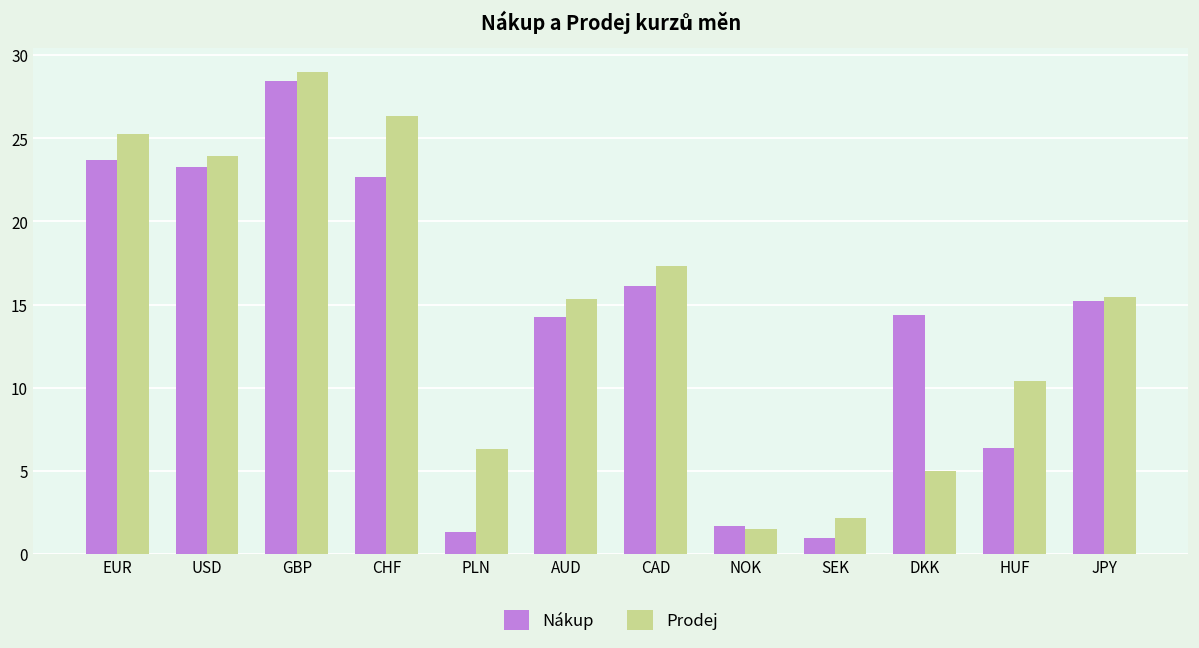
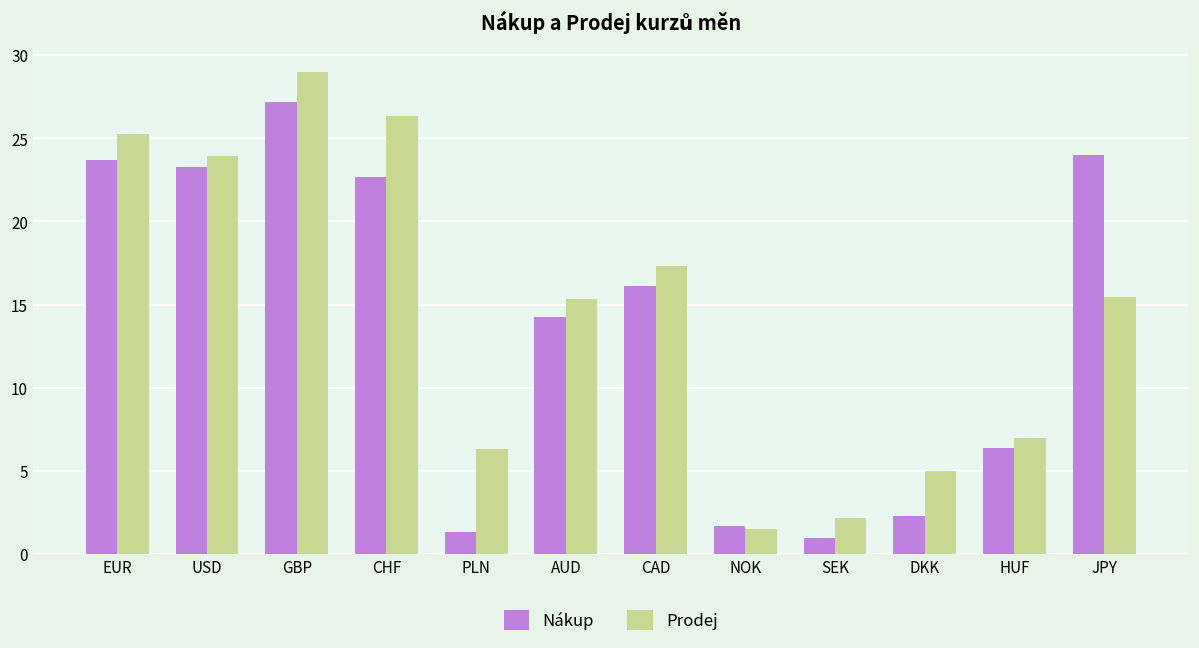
Nákup, GBP: 28.4 -> 27.2
Nákup, DKK: 14.4 -> 2.3
Prodej, HUF: 10.4 -> 7.0
Nákup, JPY: 15.2 -> 24.0
